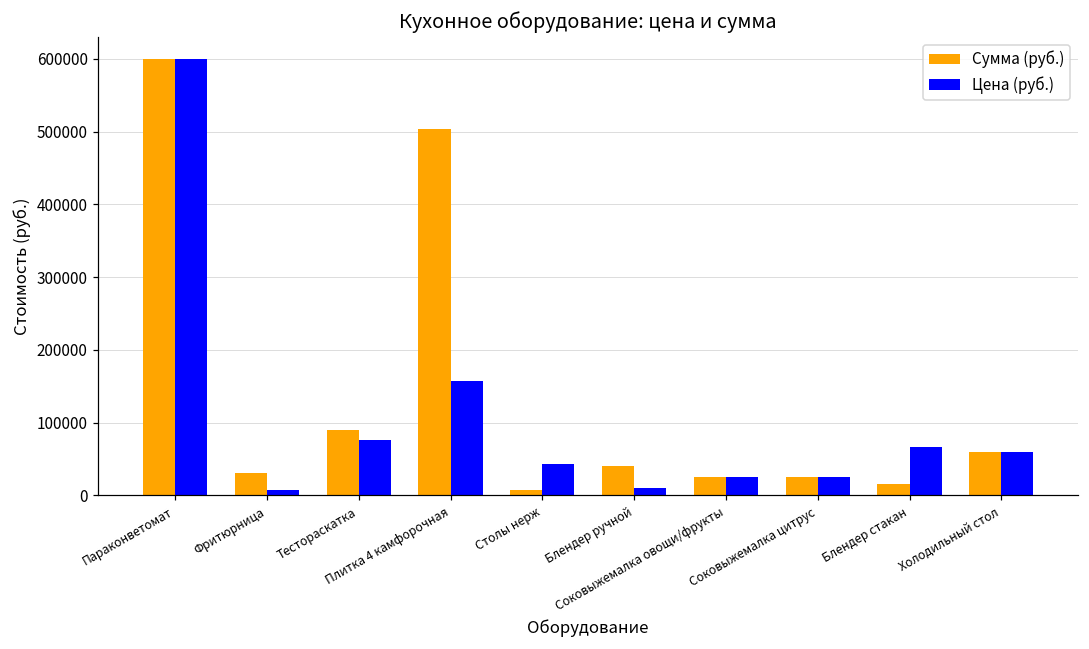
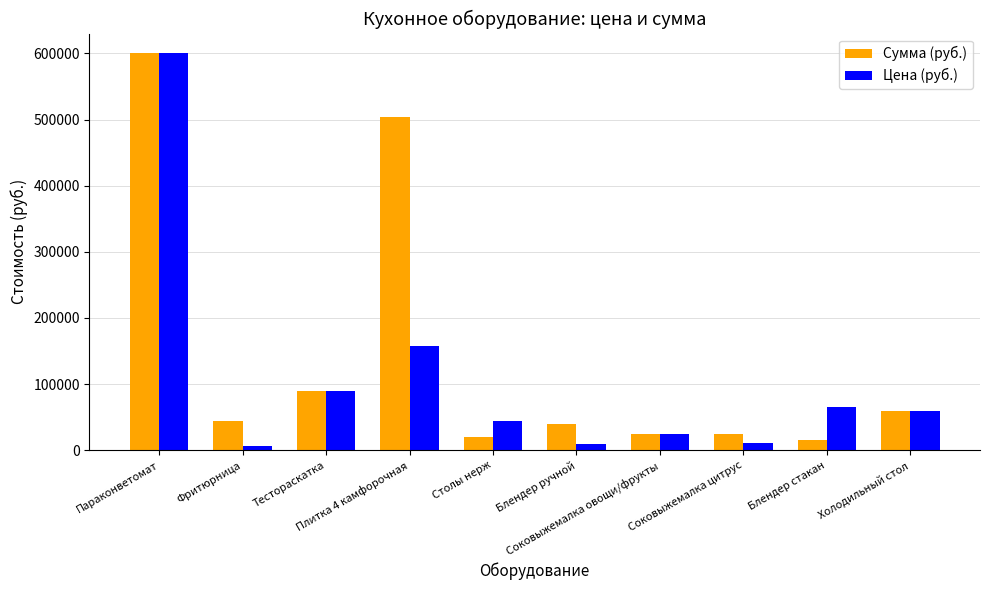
Сумма (руб.), Фритюрница: 30000 -> 40000
Цена (руб.), Тестораскатка: 80000 -> 90000
Сумма (руб.), Столы нерж: 10000 -> 20000
Цена (руб.), Соковыжемалка цитрус: 30000 -> 10000
